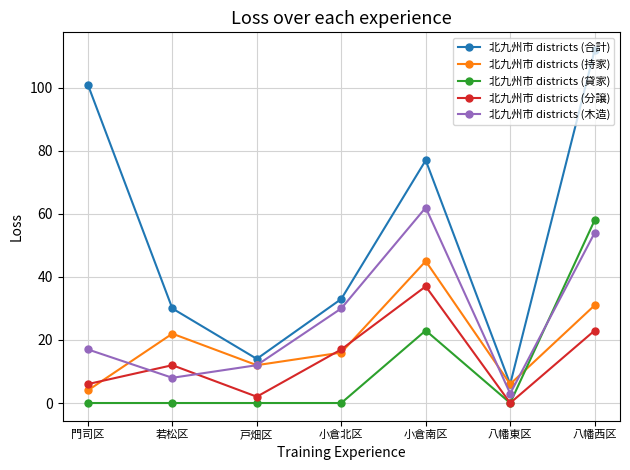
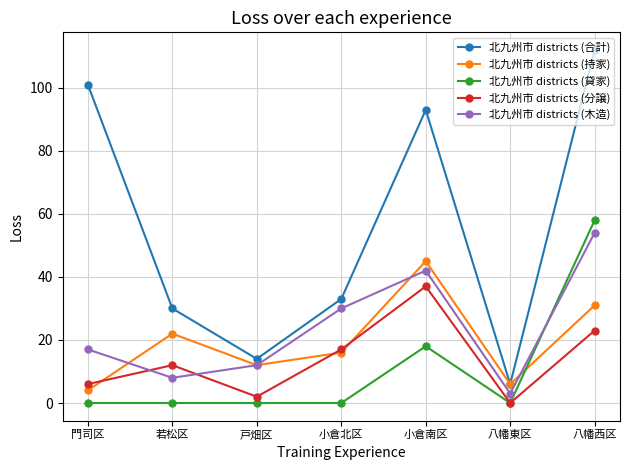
北九州市 districts (合計), 小倉南区: 77 -> 93
北九州市 districts (貸家), 小倉南区: 23 -> 18
北九州市 districts (木造), 小倉南区: 62 -> 42
